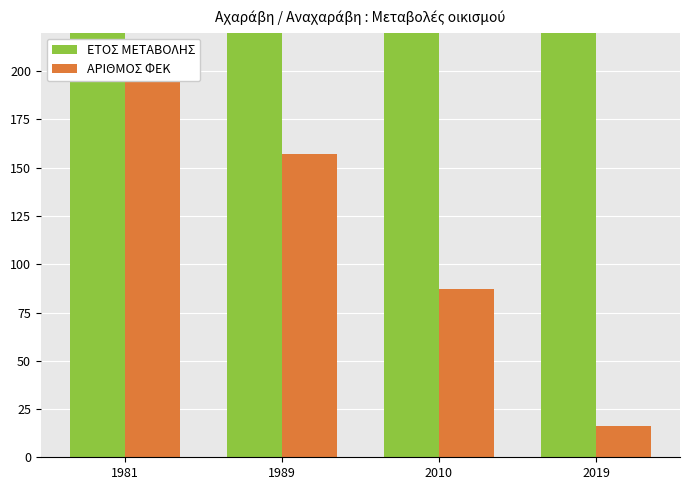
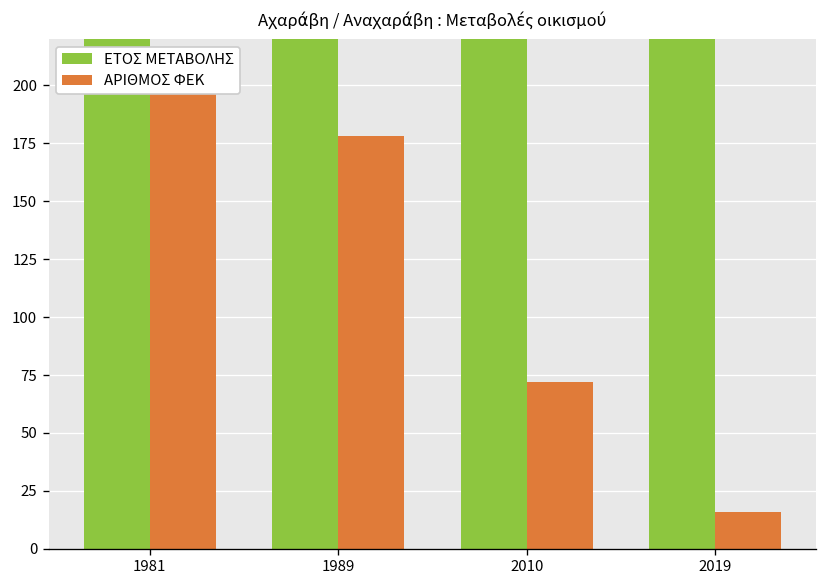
ΑΡΙΘΜΟΣ ΦΕΚ, 1989: 157 -> 178
ΑΡΙΘΜΟΣ ΦΕΚ, 2010: 87 -> 72
